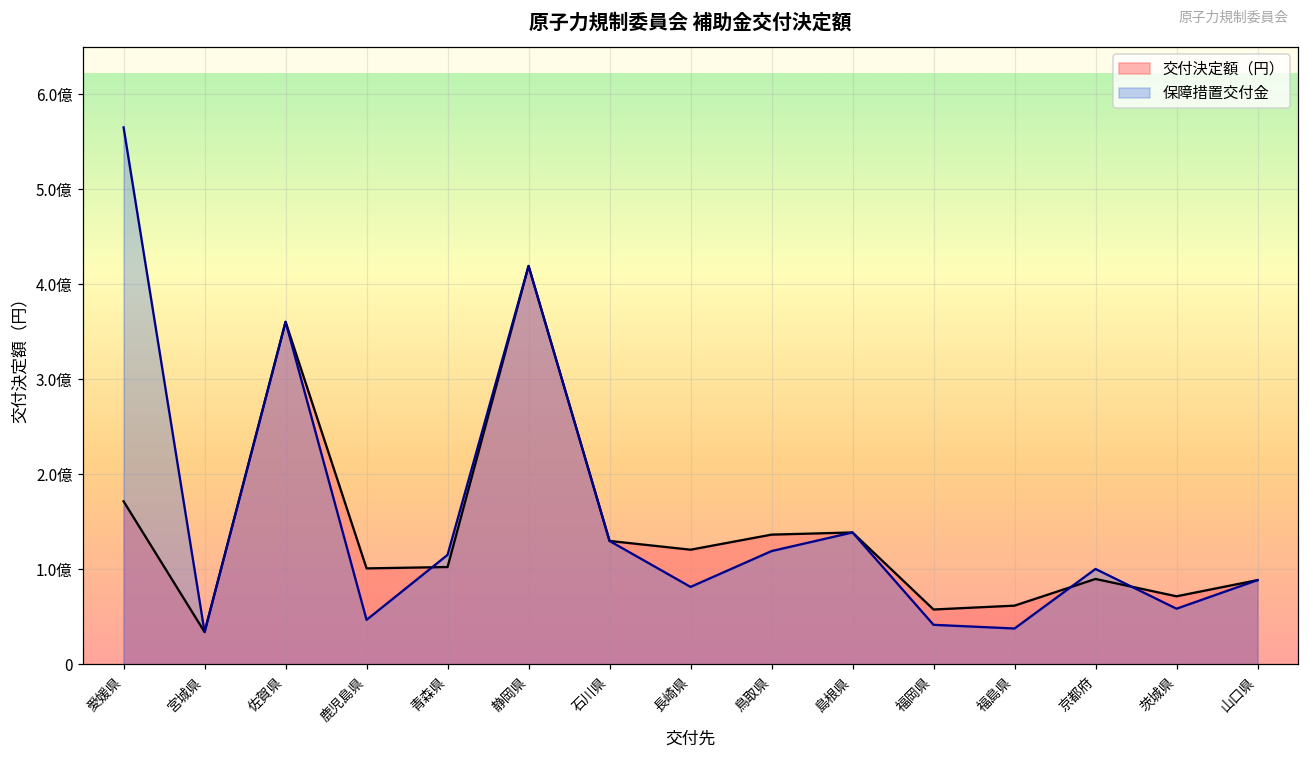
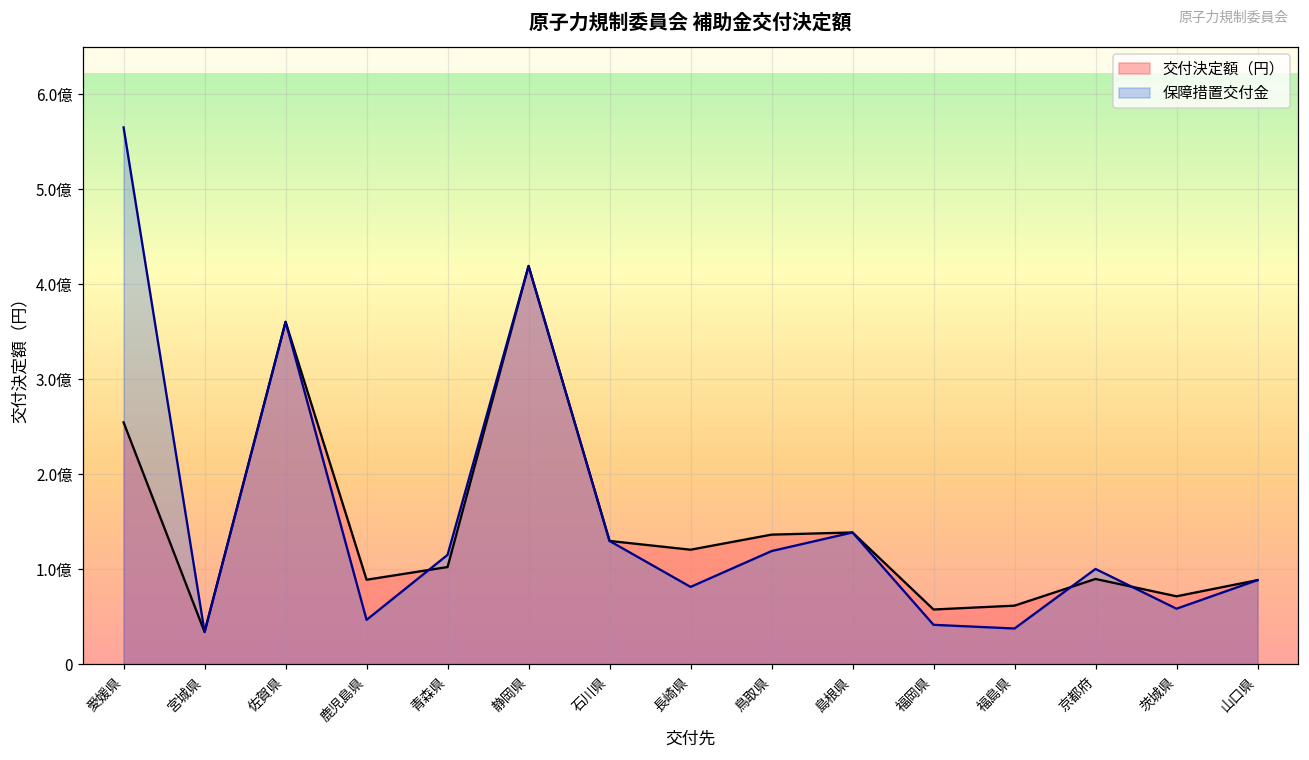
交付決定額（円）, 愛媛県: 1.7億 -> 2.5億
交付決定額（円）, 鹿児島県: 1.0億 -> 0.9億
